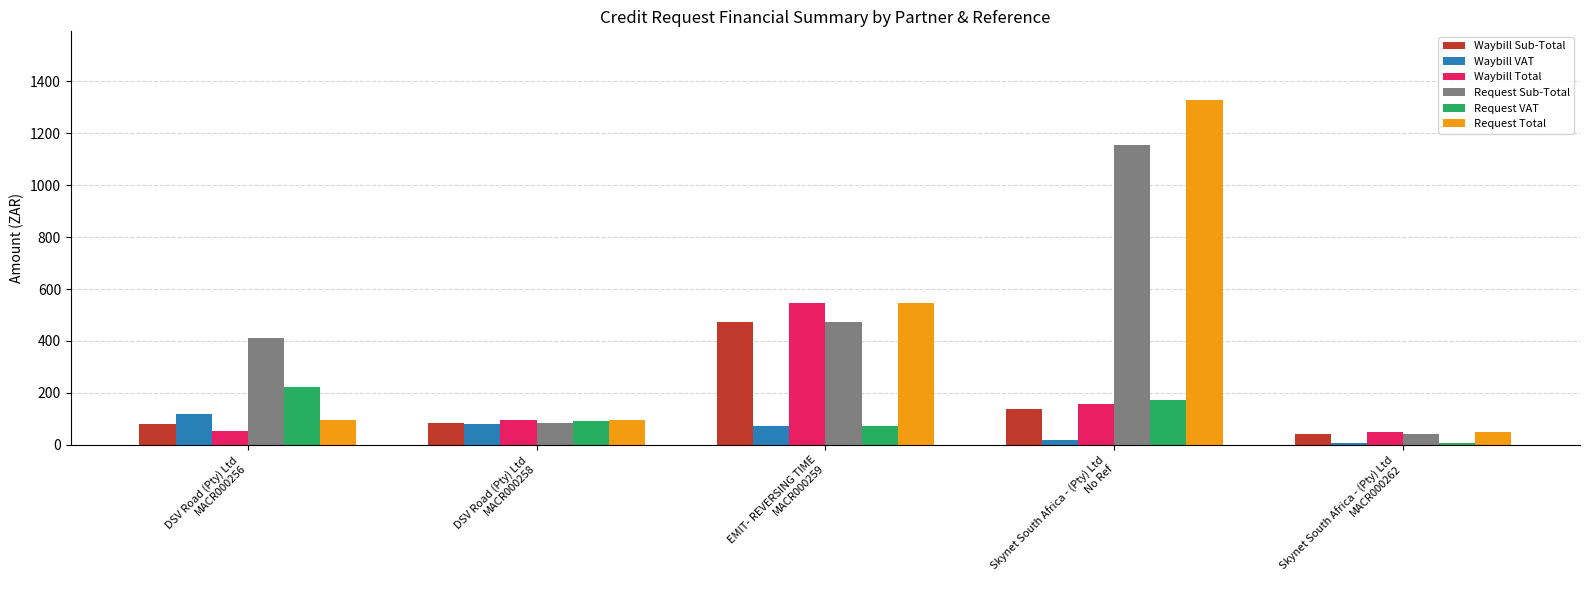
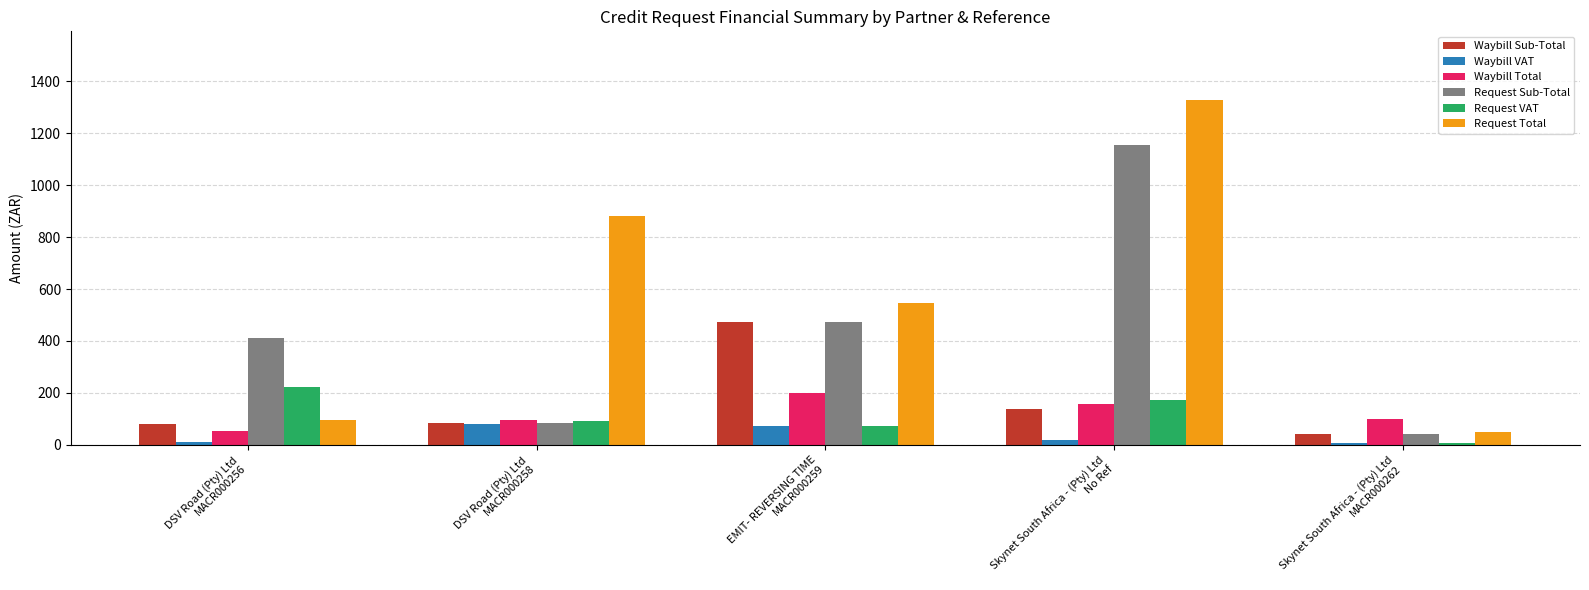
Waybill VAT, DSV Road (Pty) Ltd MACR000256: 120 -> 10
Request Total, DSV Road (Pty) Ltd MACR000258: 100 -> 880
Waybill Total, EMIT- REVERSING TIME MACR000259: 540 -> 200
Waybill Total, Skynet South Africa - (Pty) Ltd MACR000262: 50 -> 100
